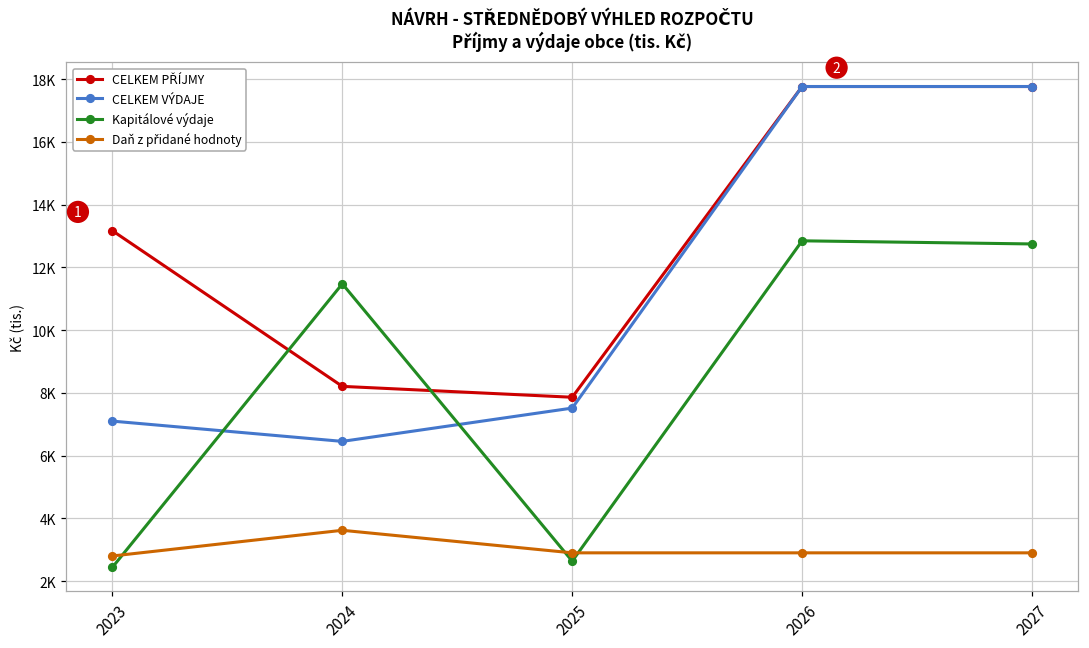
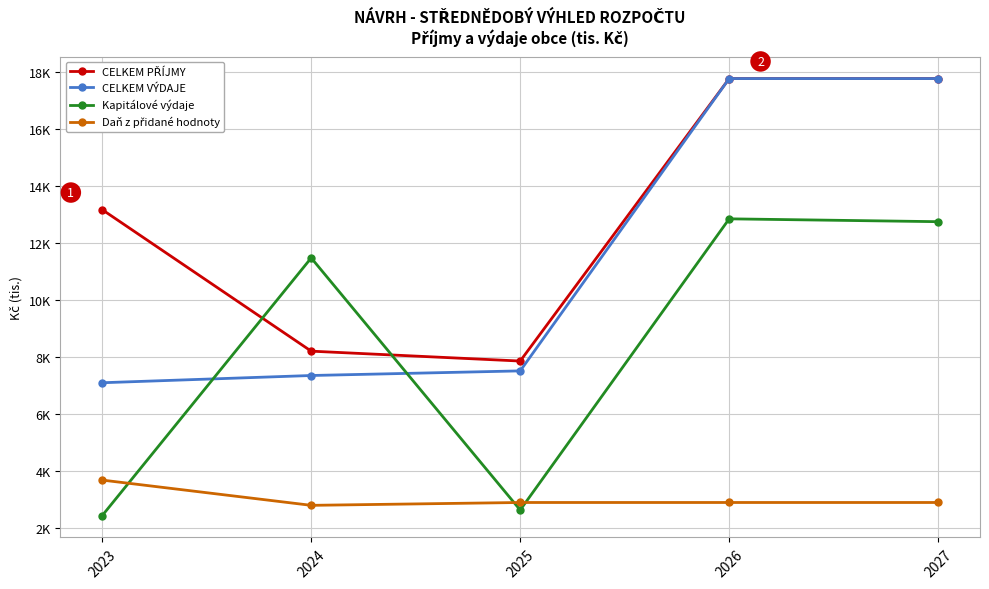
Daň z přidané hodnoty, 2023: 2800 -> 3700
CELKEM VÝDAJE, 2024: 6500 -> 7400
Daň z přidané hodnoty, 2024: 3600 -> 2800
